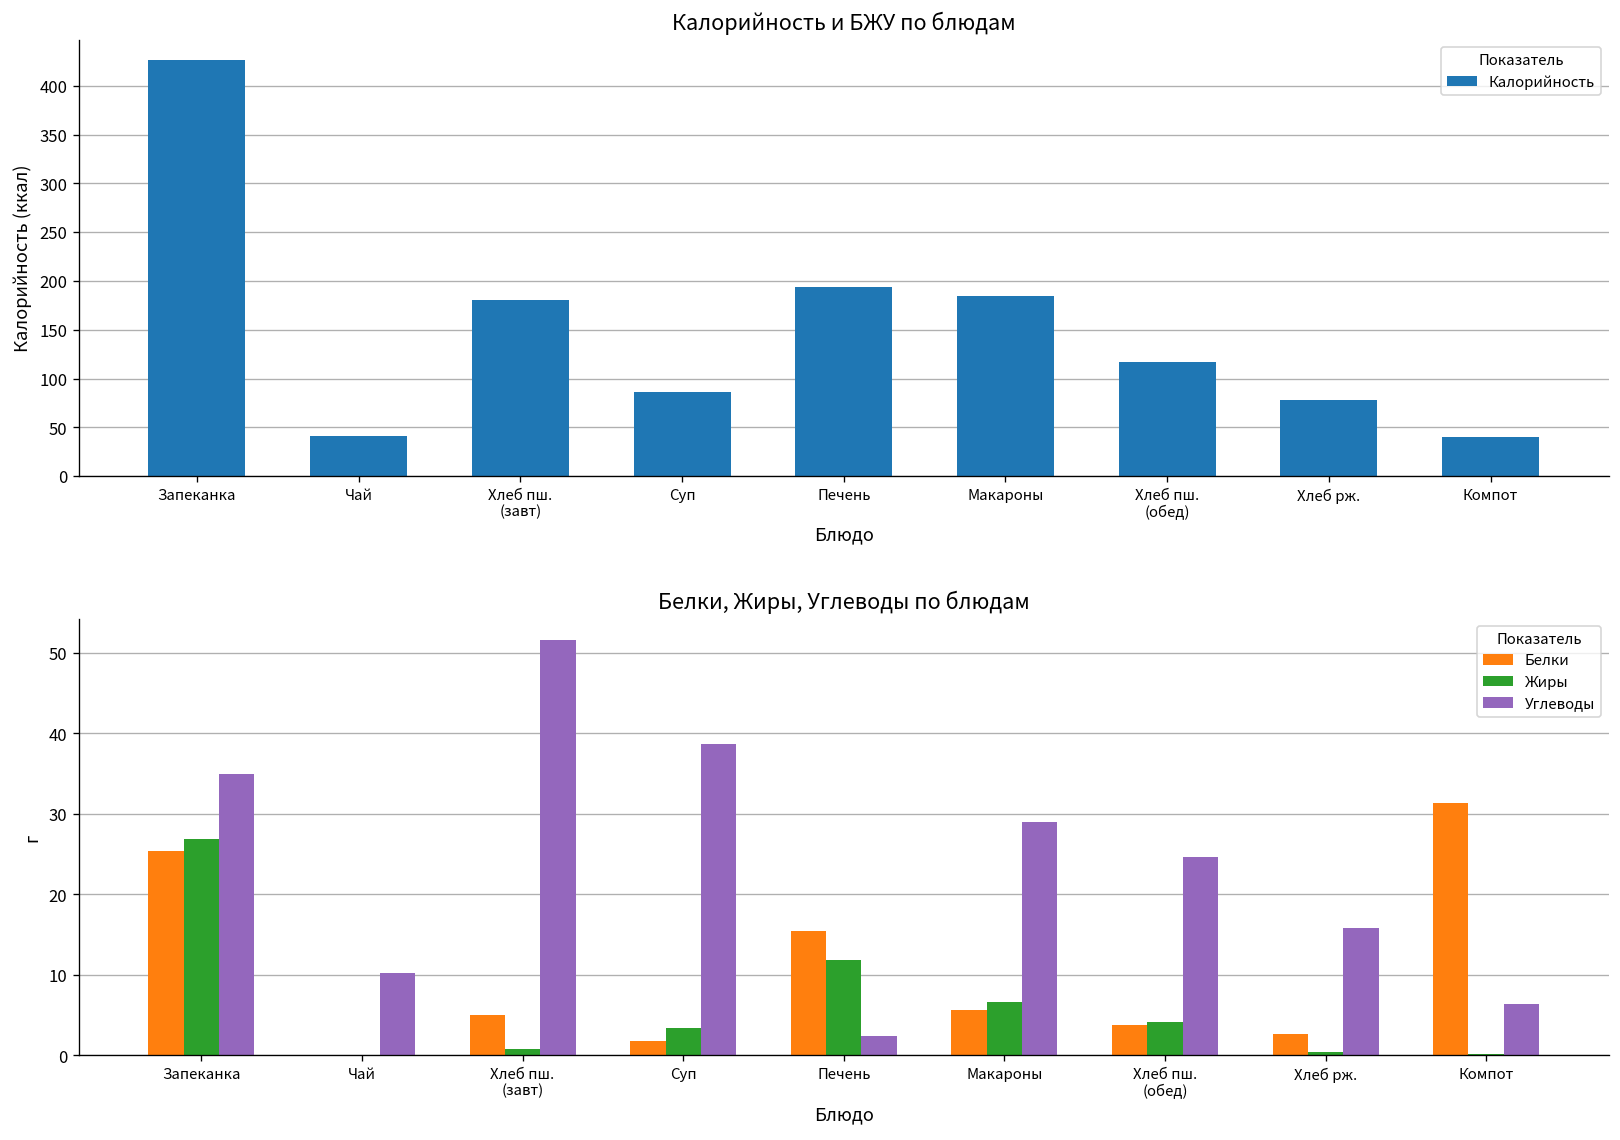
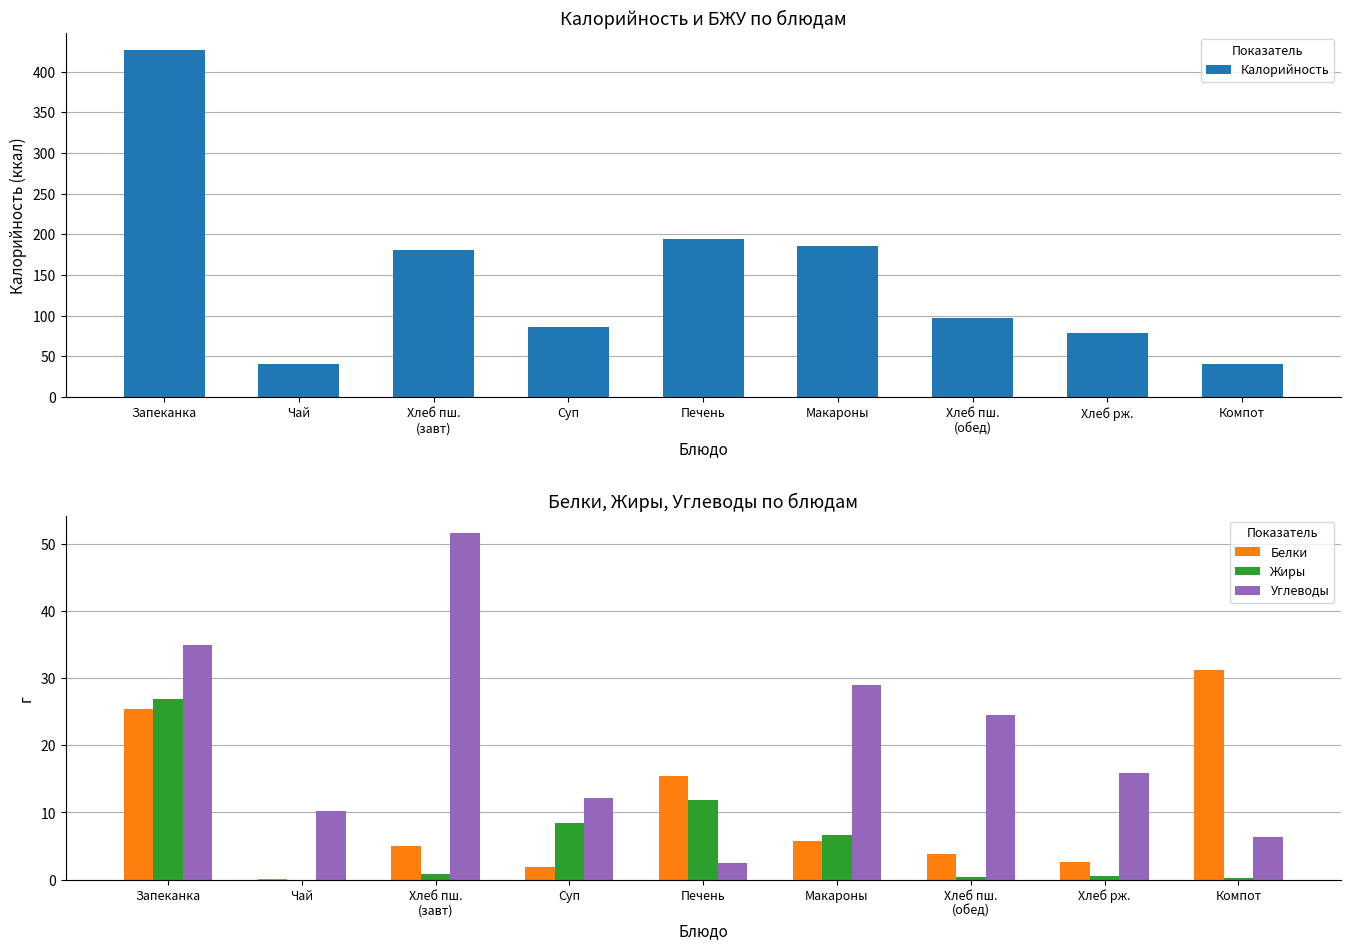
Калорийность и БЖУ по блюдам, Хлеб пш. (обед): 120 -> 100
Белки, Жиры, Углеводы по блюдам, Жиры, Суп: 3 -> 9
Белки, Жиры, Углеводы по блюдам, Углеводы, Суп: 39 -> 12
Белки, Жиры, Углеводы по блюдам, Жиры, Хлеб пш. (обед): 4 -> 0
